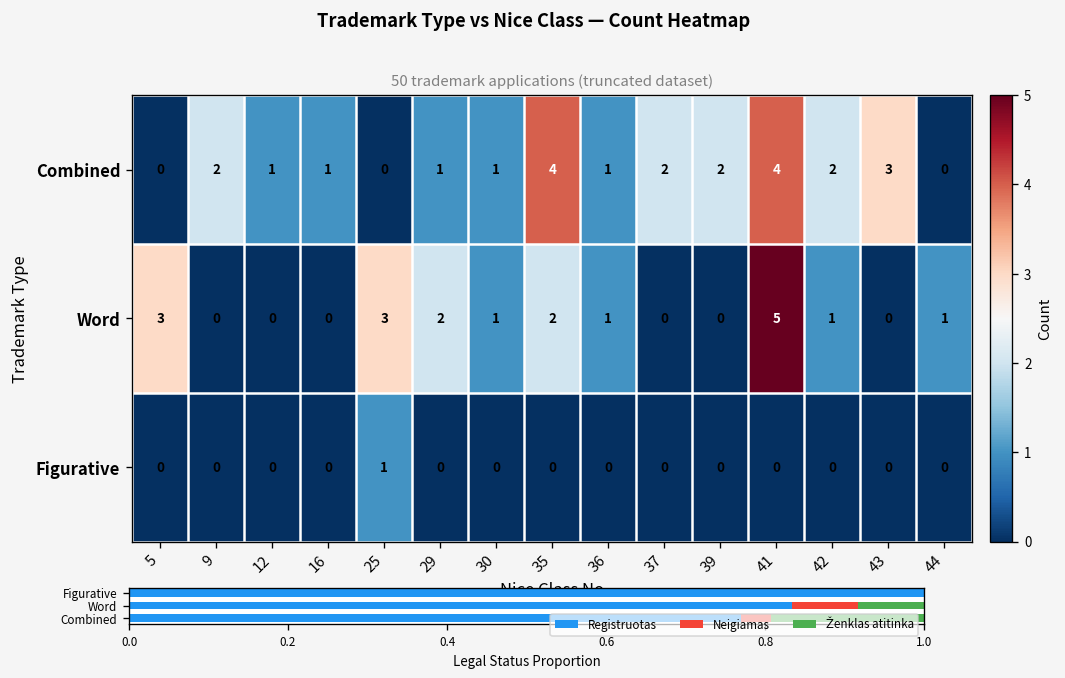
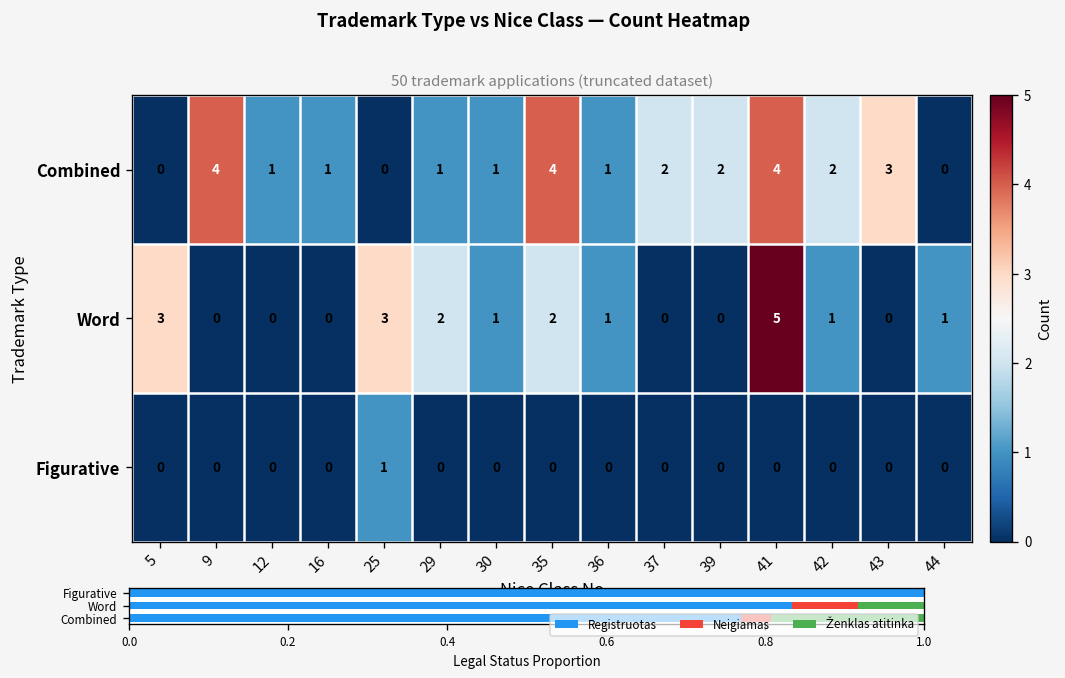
50 trademark applications (truncated dataset), Combined, 9: 2 -> 4
